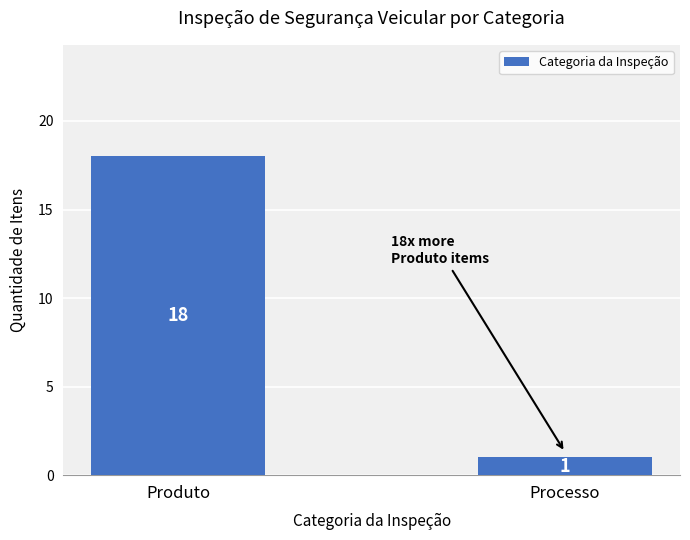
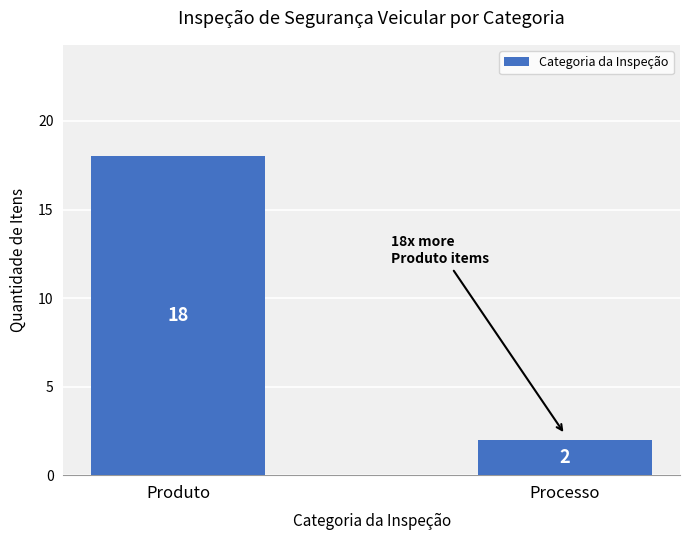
Processo: 1 -> 2
